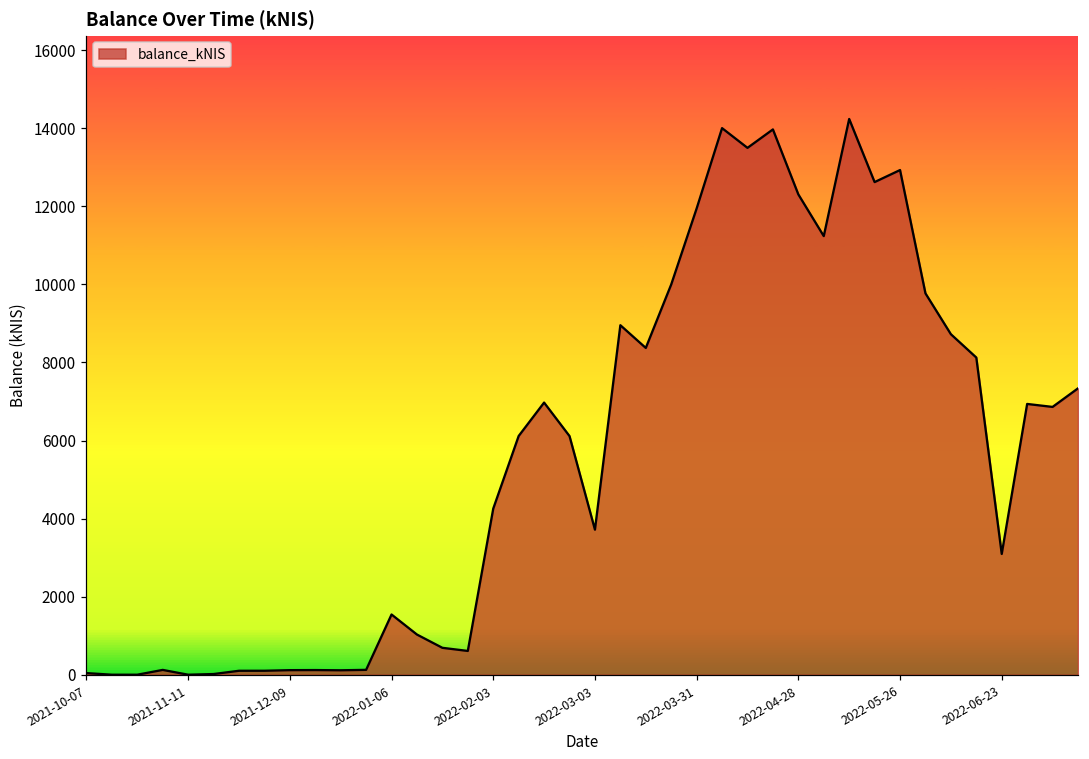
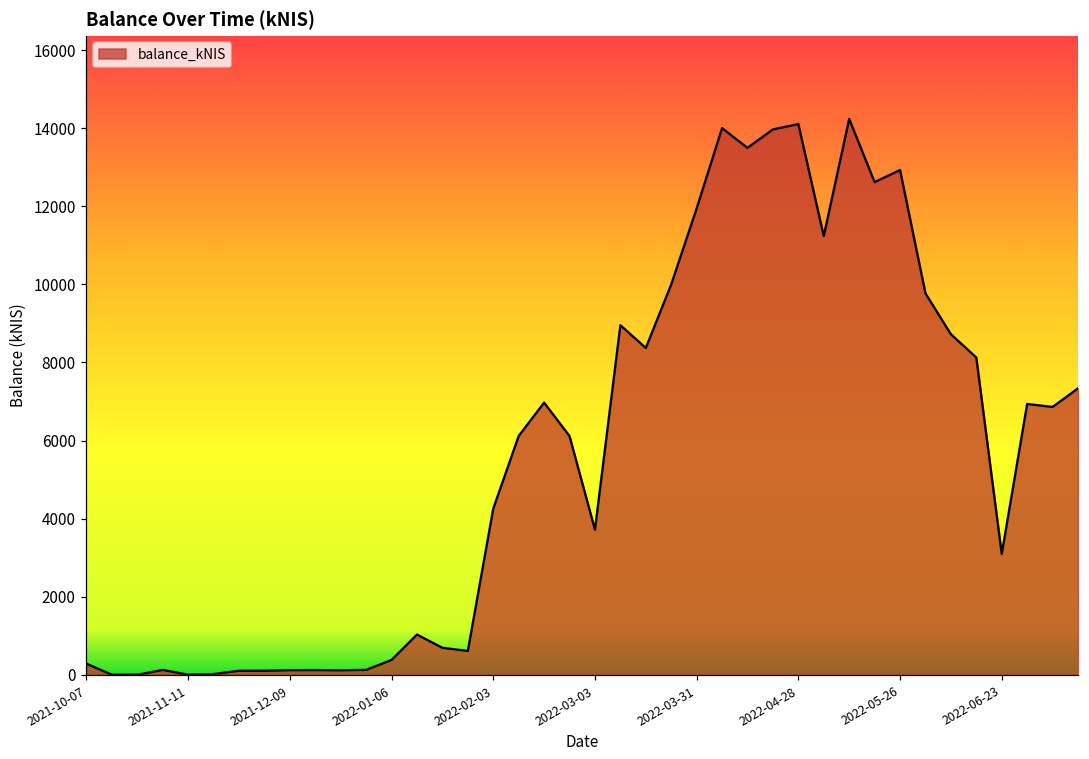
2021-10-07: 0 -> 300
2022-01-06: 1500 -> 400
2022-04-28: 12300 -> 14100
